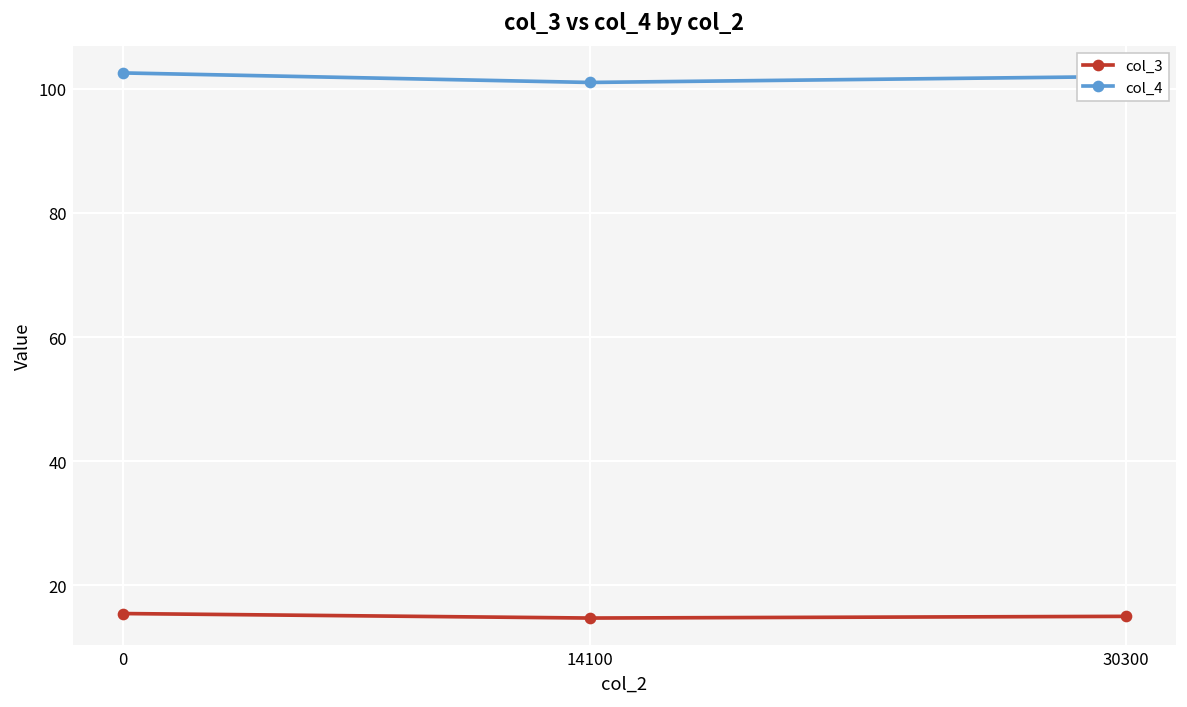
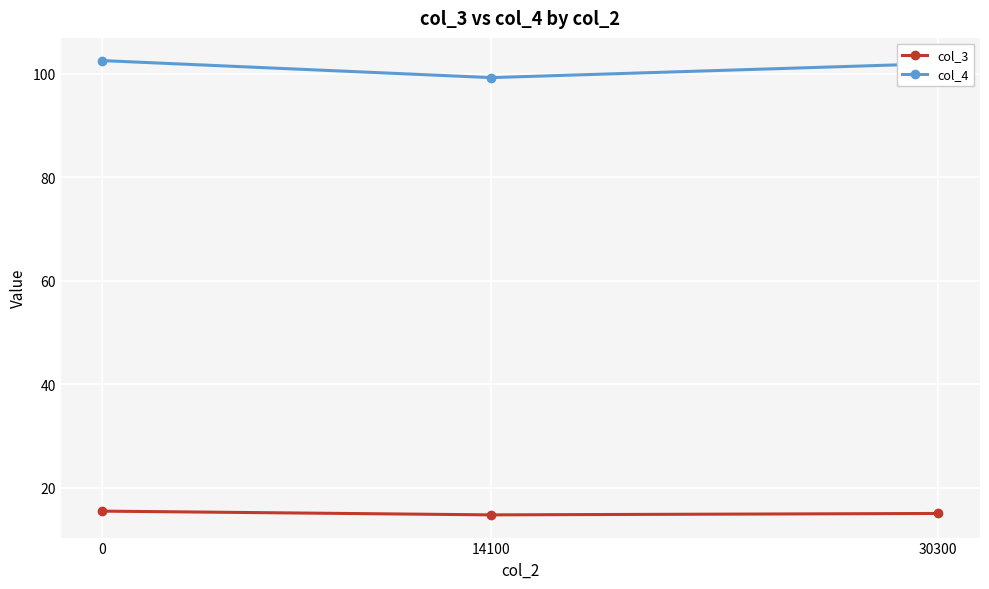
col_4, 14100: 101 -> 99
